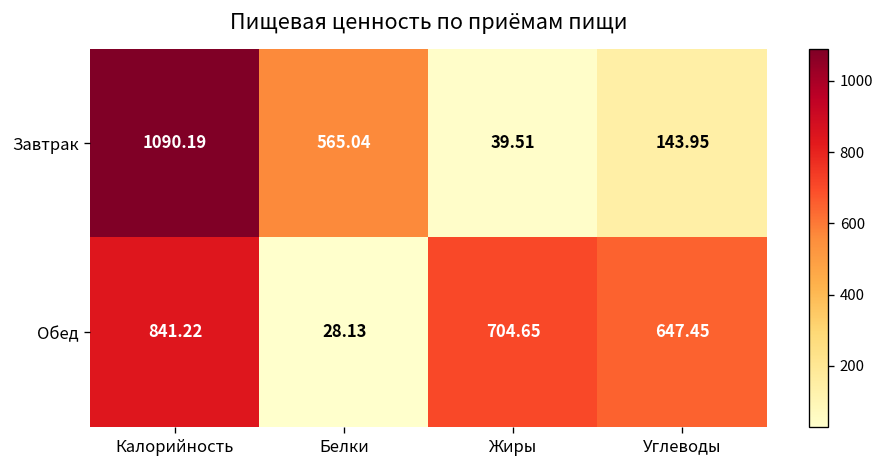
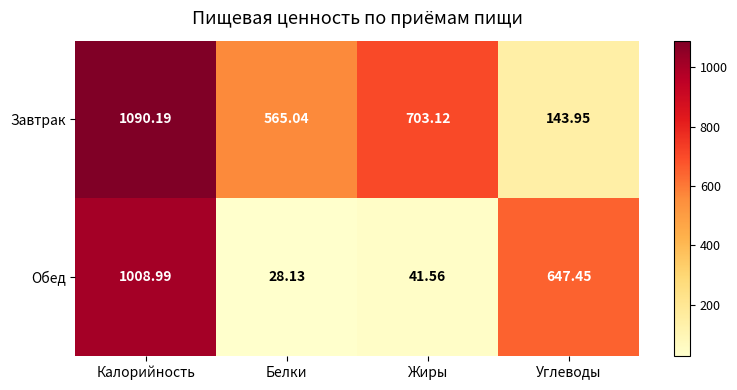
Завтрак, Жиры: 39.51 -> 703.12
Обед, Калорийность: 841.22 -> 1008.99
Обед, Жиры: 704.65 -> 41.56
